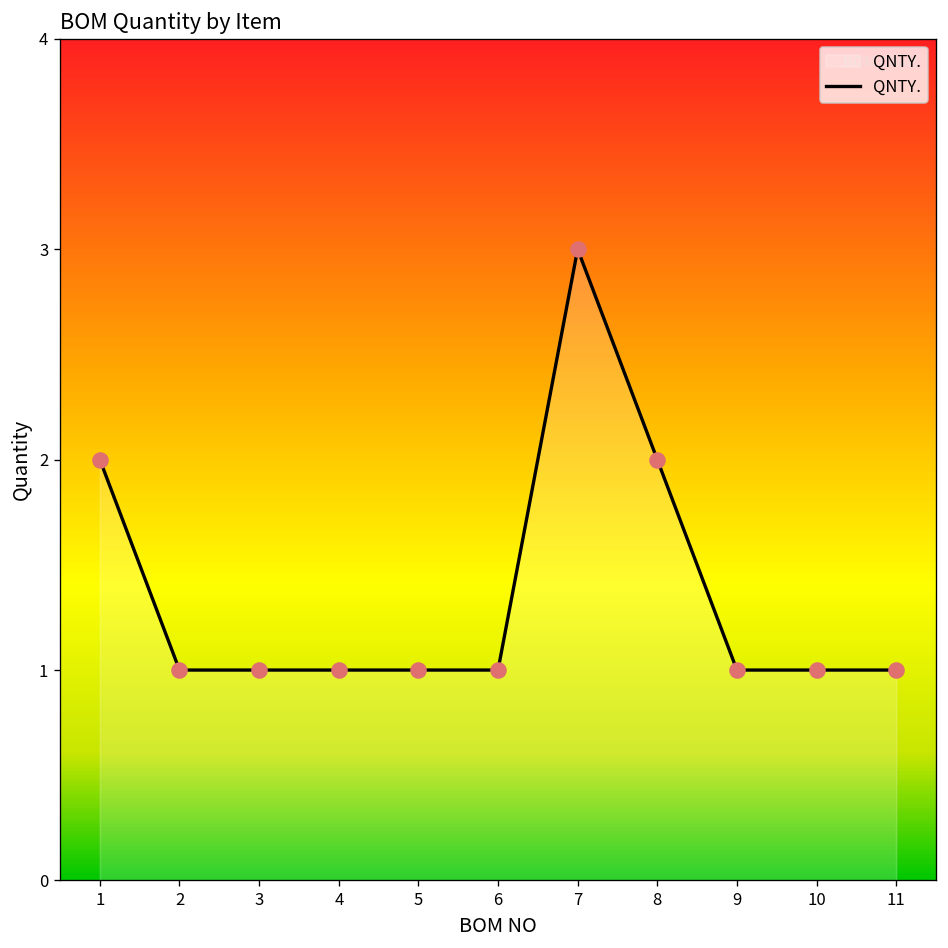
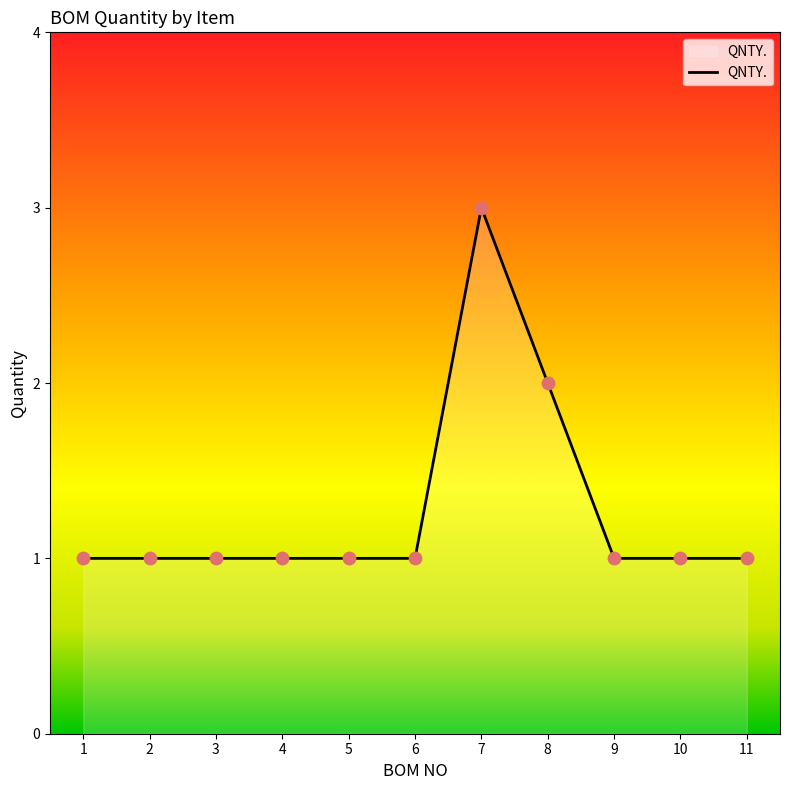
1: 2 -> 1
